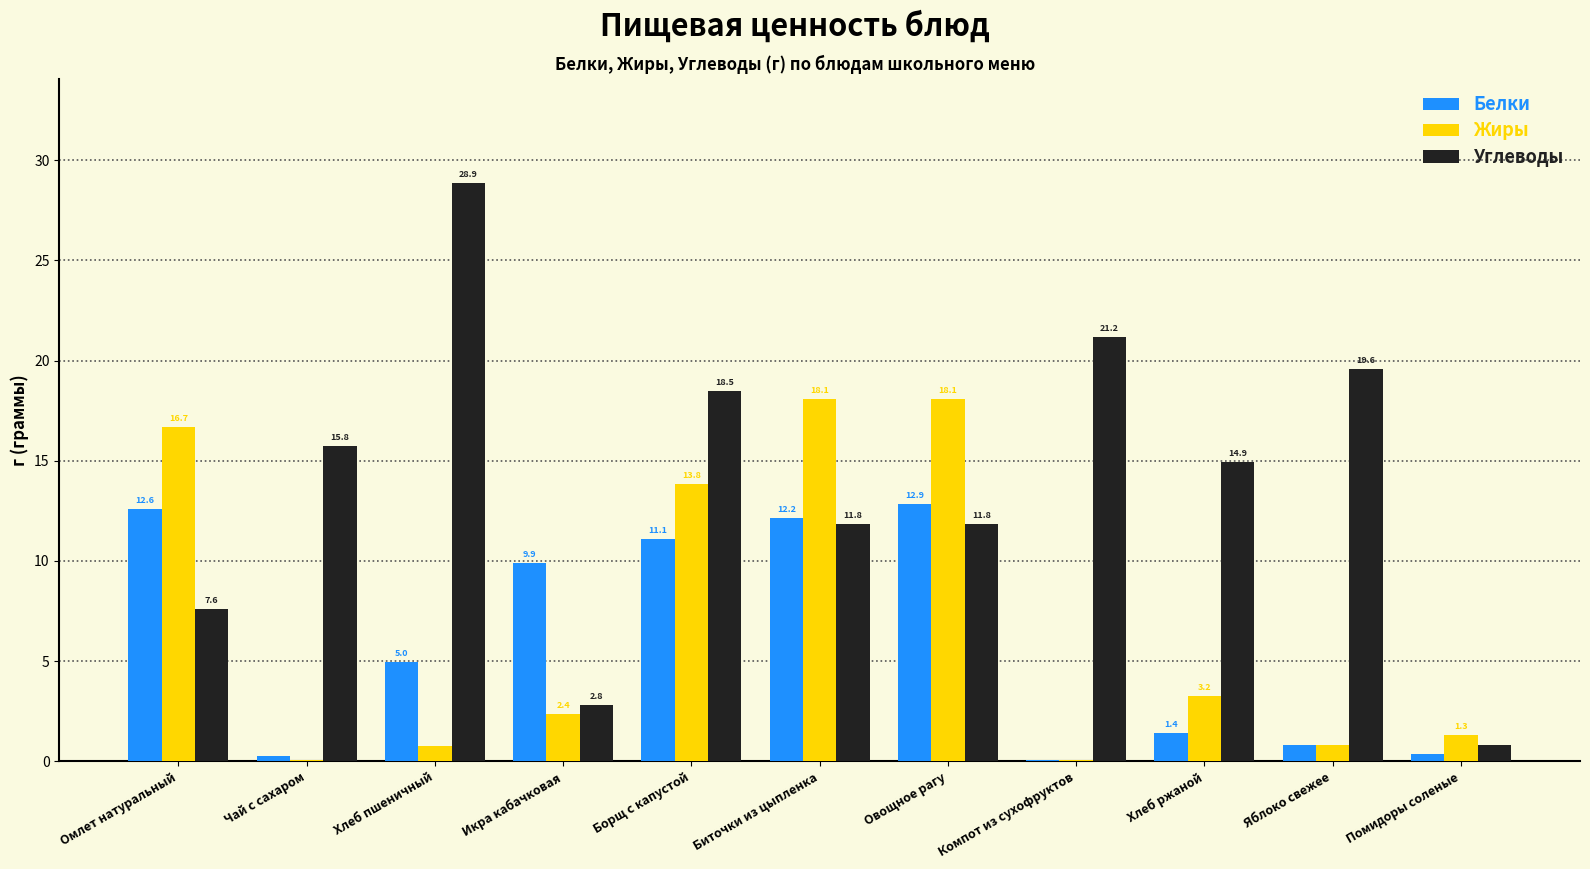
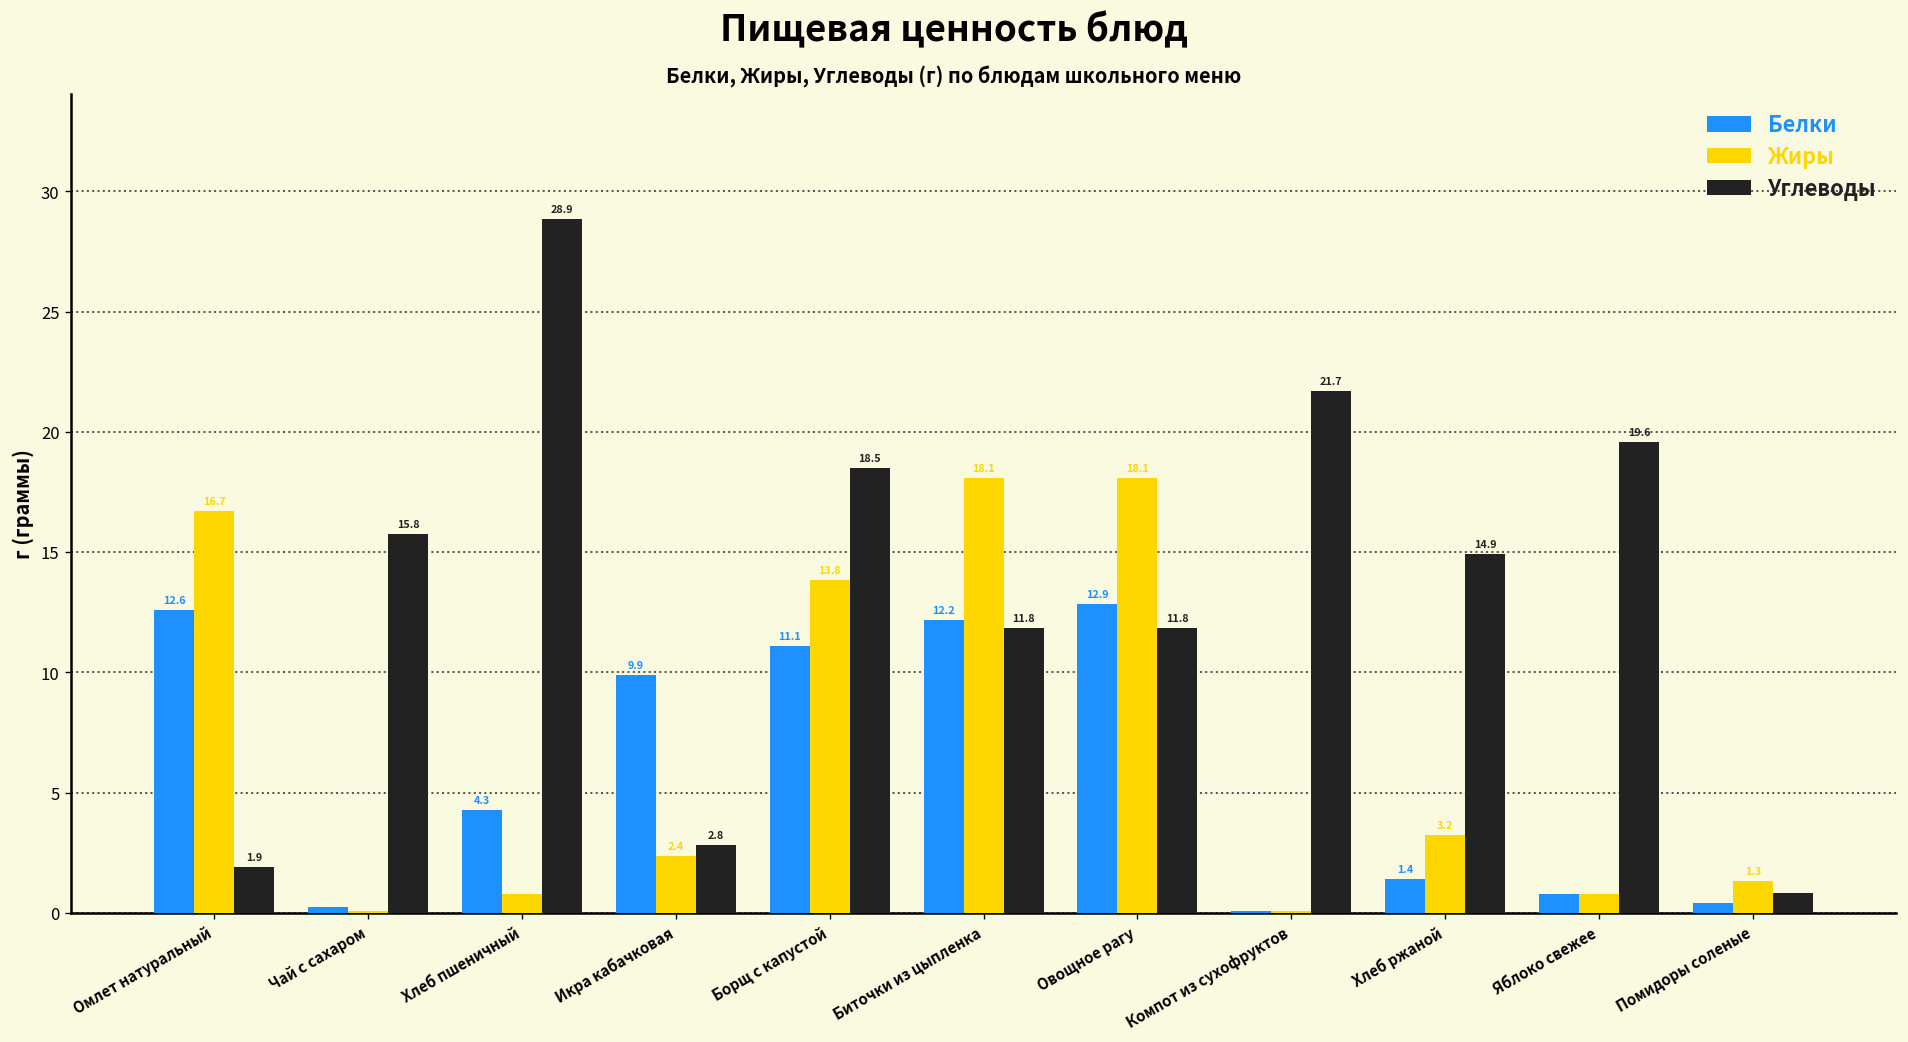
Углеводы, Омлет натуральный: 7.6 -> 1.9
Белки, Хлеб пшеничный: 5.0 -> 4.3
Углеводы, Компот из сухофруктов: 21.2 -> 21.7
